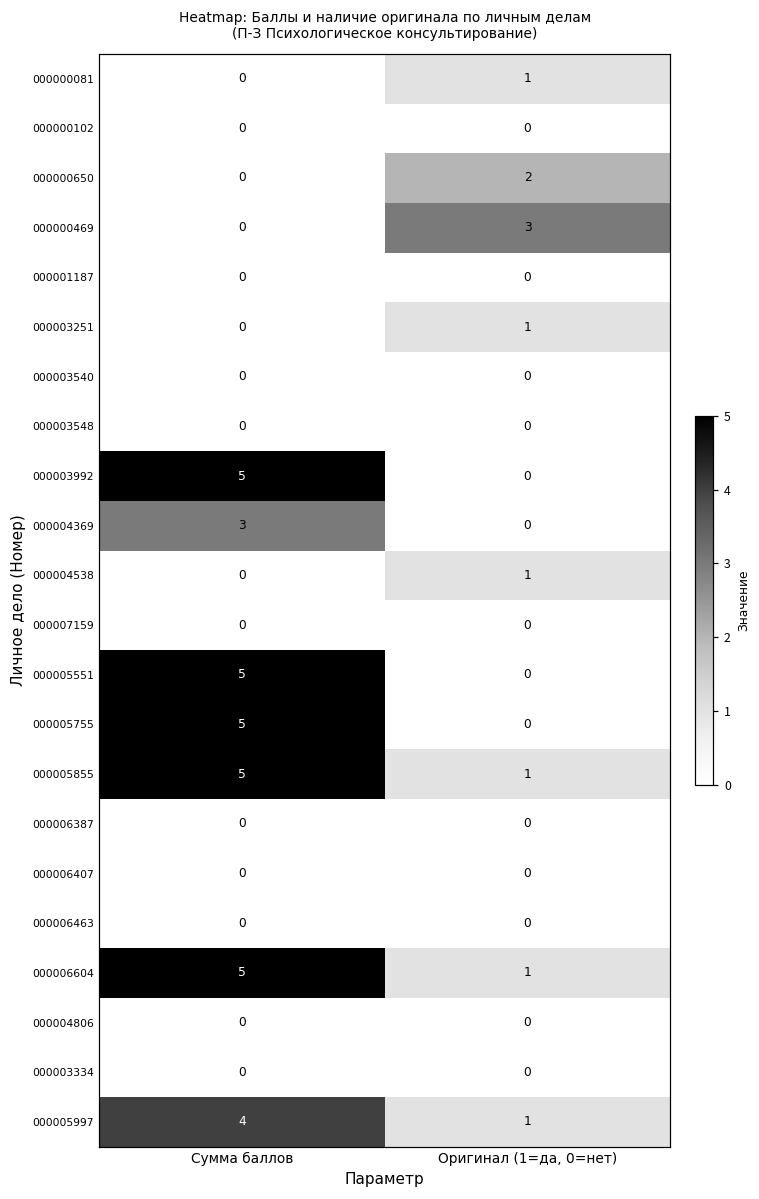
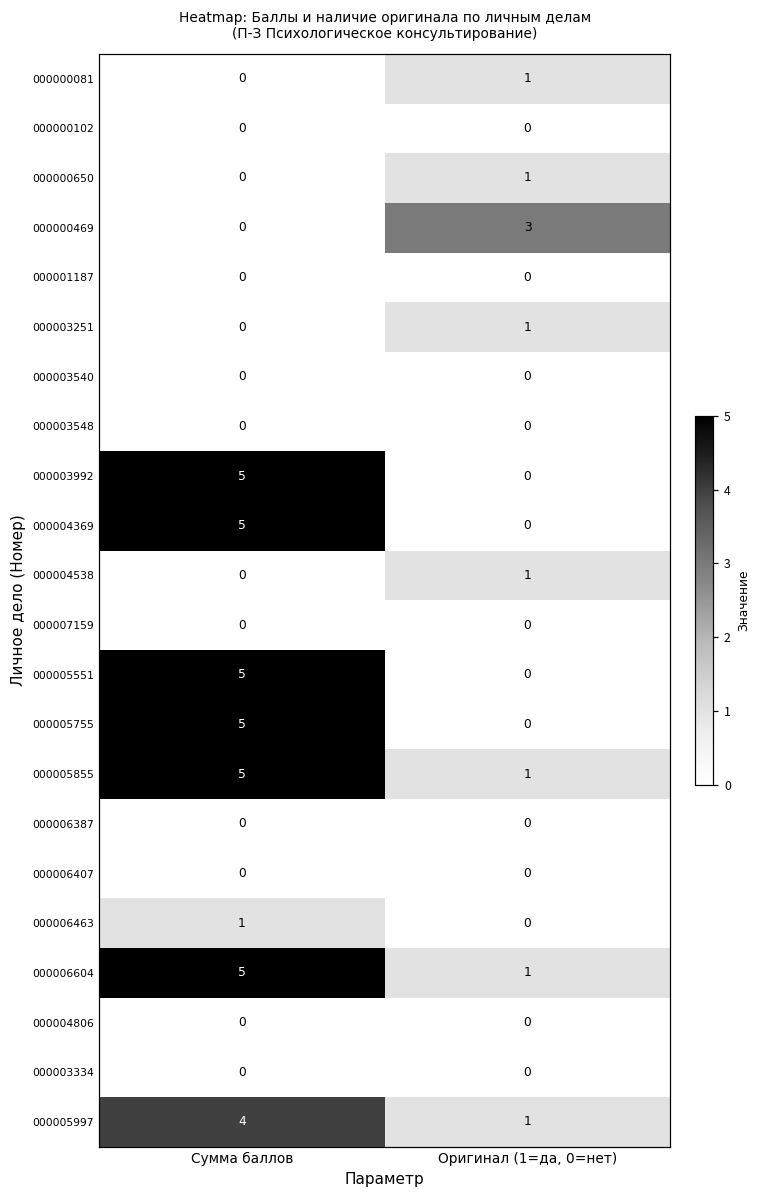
000000650, Оригинал (1=да, 0=нет): 2 -> 1
000004369, Сумма баллов: 3 -> 5
000006463, Сумма баллов: 0 -> 1
